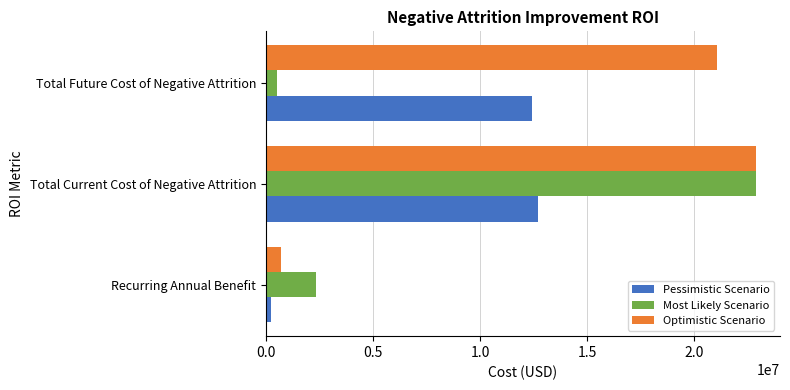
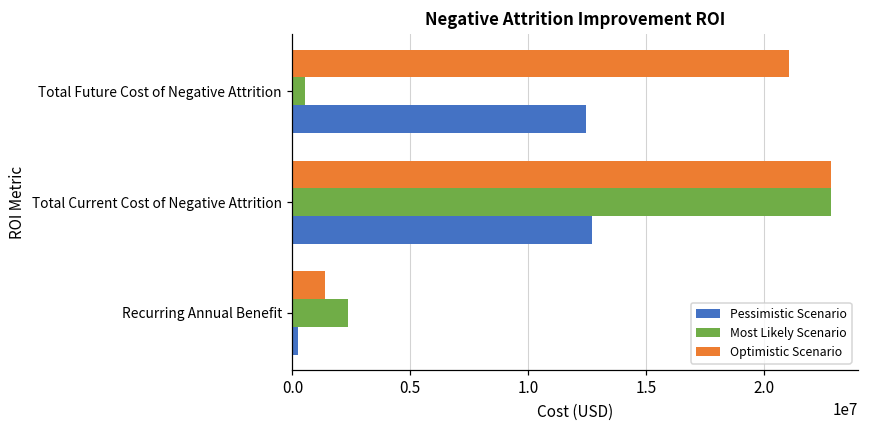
Optimistic Scenario, Recurring Annual Benefit: 700000 -> 1400000
